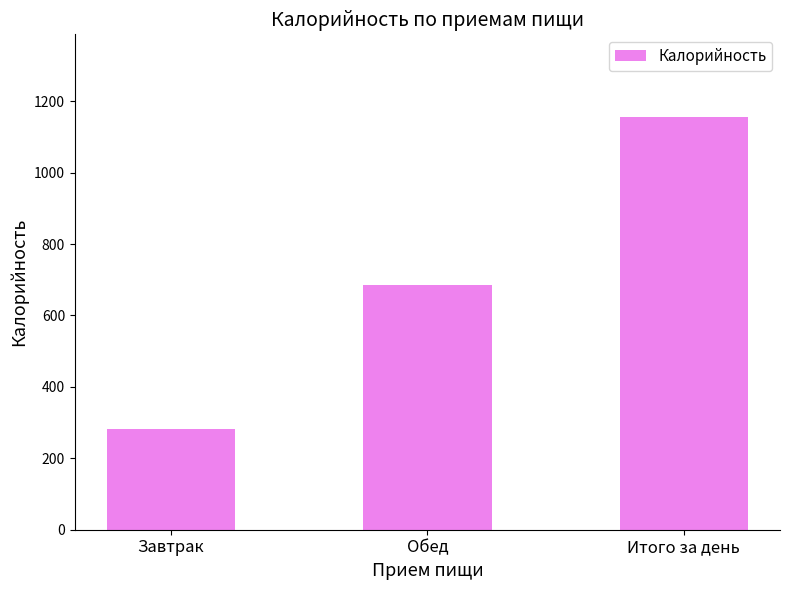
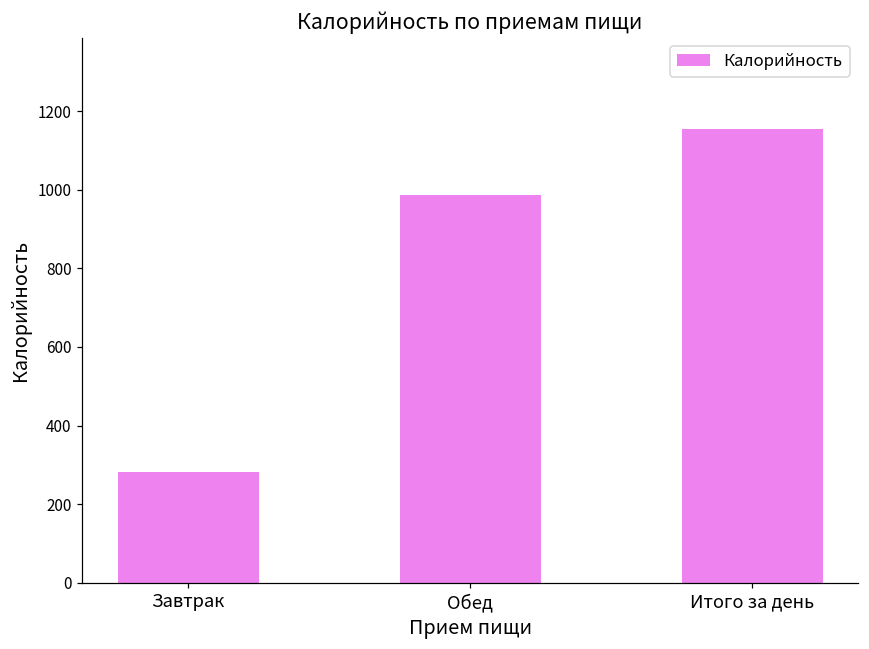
Обед: 690 -> 990
